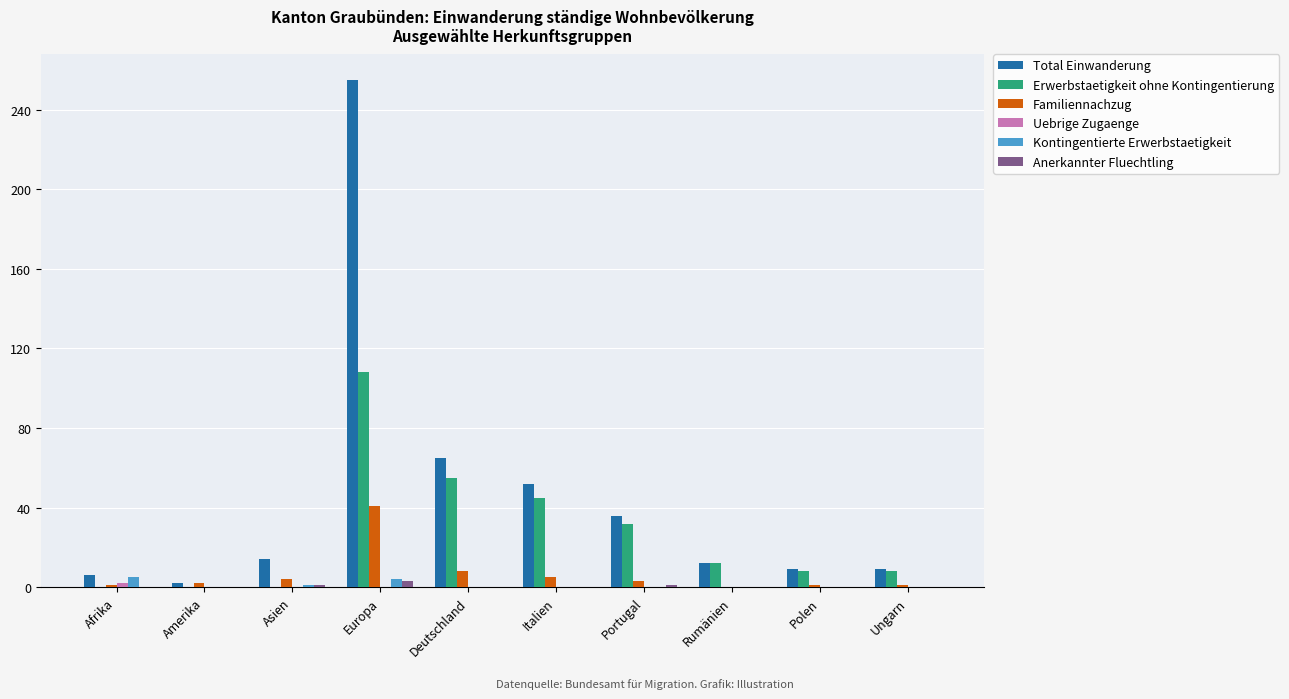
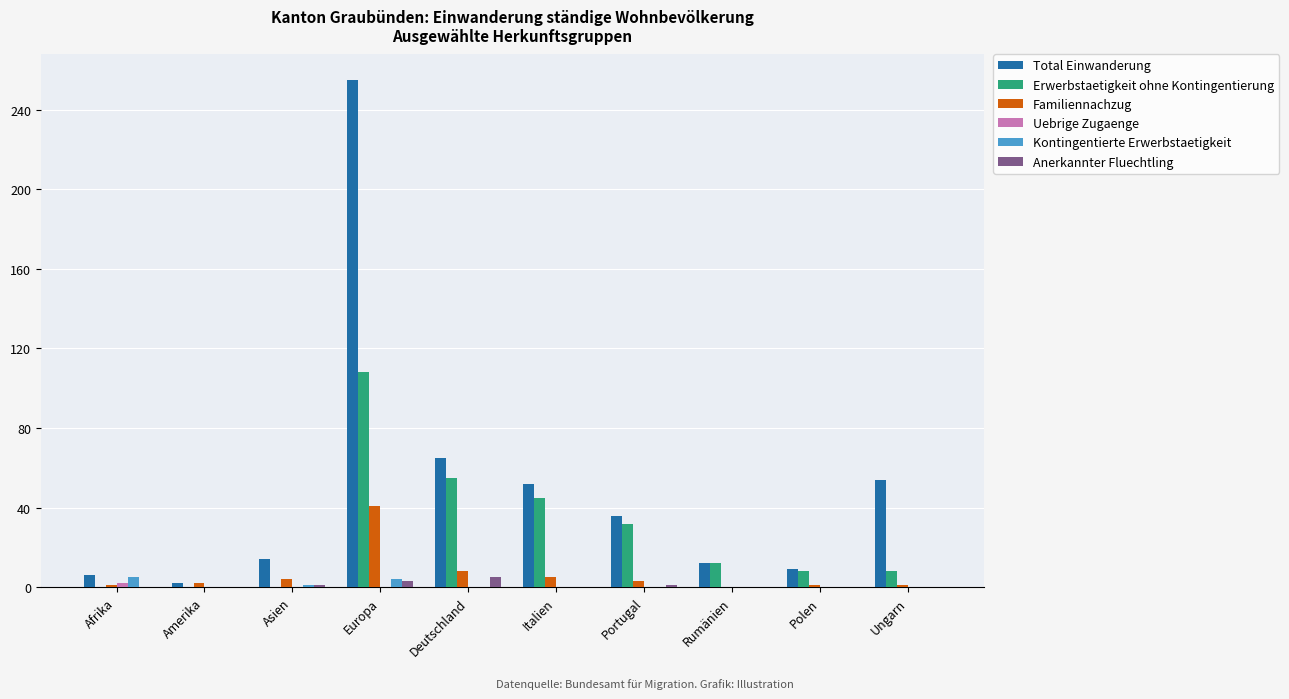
Anerkannter Fluechtling, Deutschland: 0 -> 5
Total Einwanderung, Ungarn: 9 -> 54
